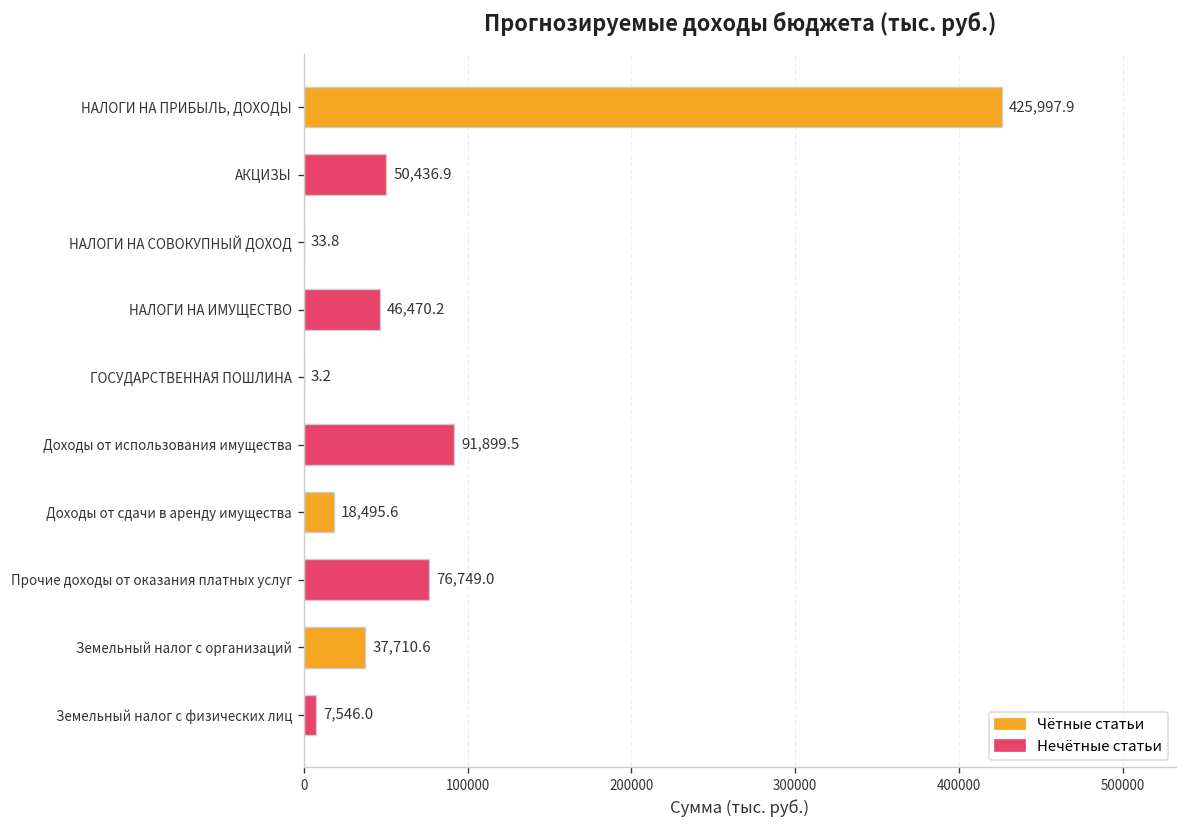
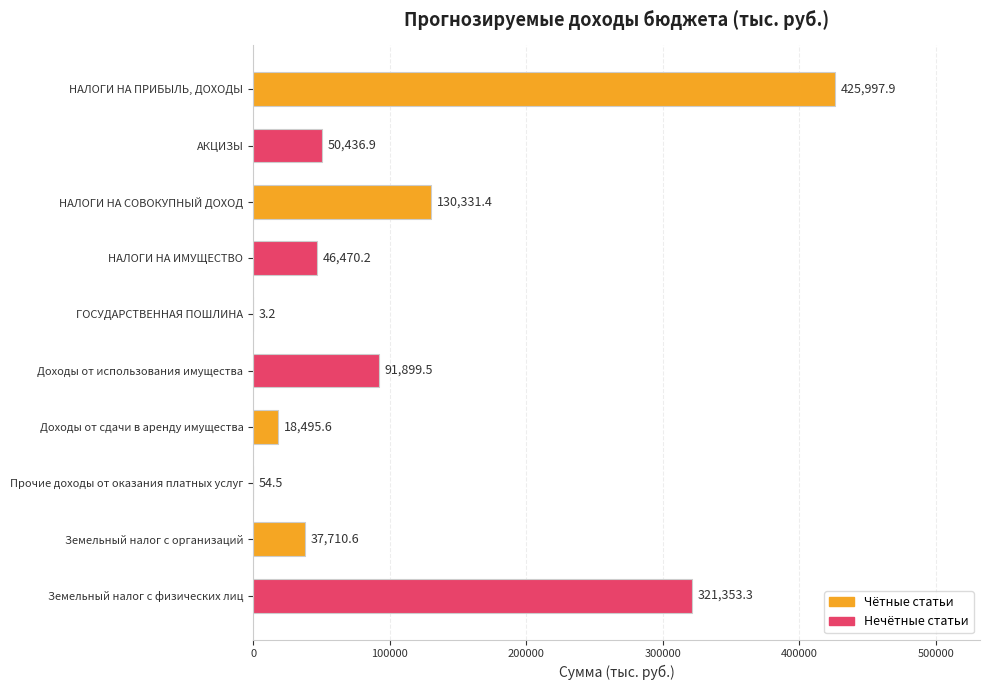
НАЛОГИ НА СОВОКУПНЫЙ ДОХОД: 33.8 -> 130,331.4
Прочие доходы от оказания платных услуг: 76,749.0 -> 54.5
Земельный налог с физических лиц: 7,546.0 -> 321,353.3
